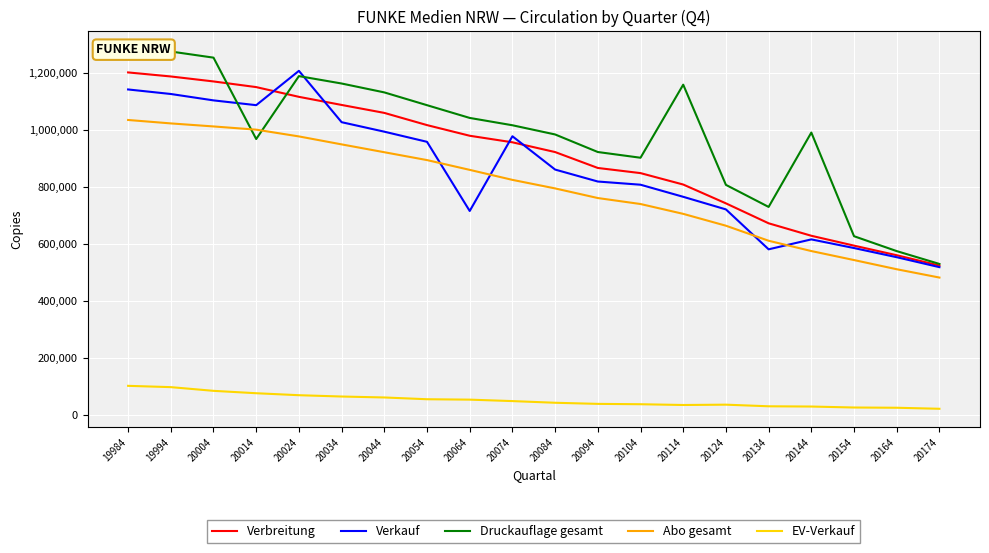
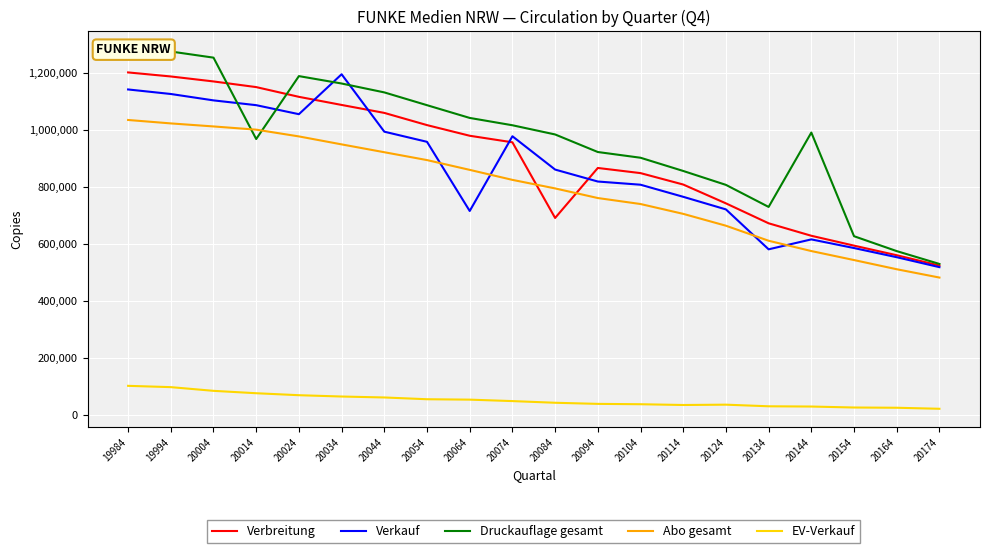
Verkauf, 20024: 1,210,000 -> 1,060,000
Verkauf, 20034: 1,030,000 -> 1,200,000
Verbreitung, 20084: 920,000 -> 690,000
Druckauflage gesamt, 20114: 1,160,000 -> 860,000
